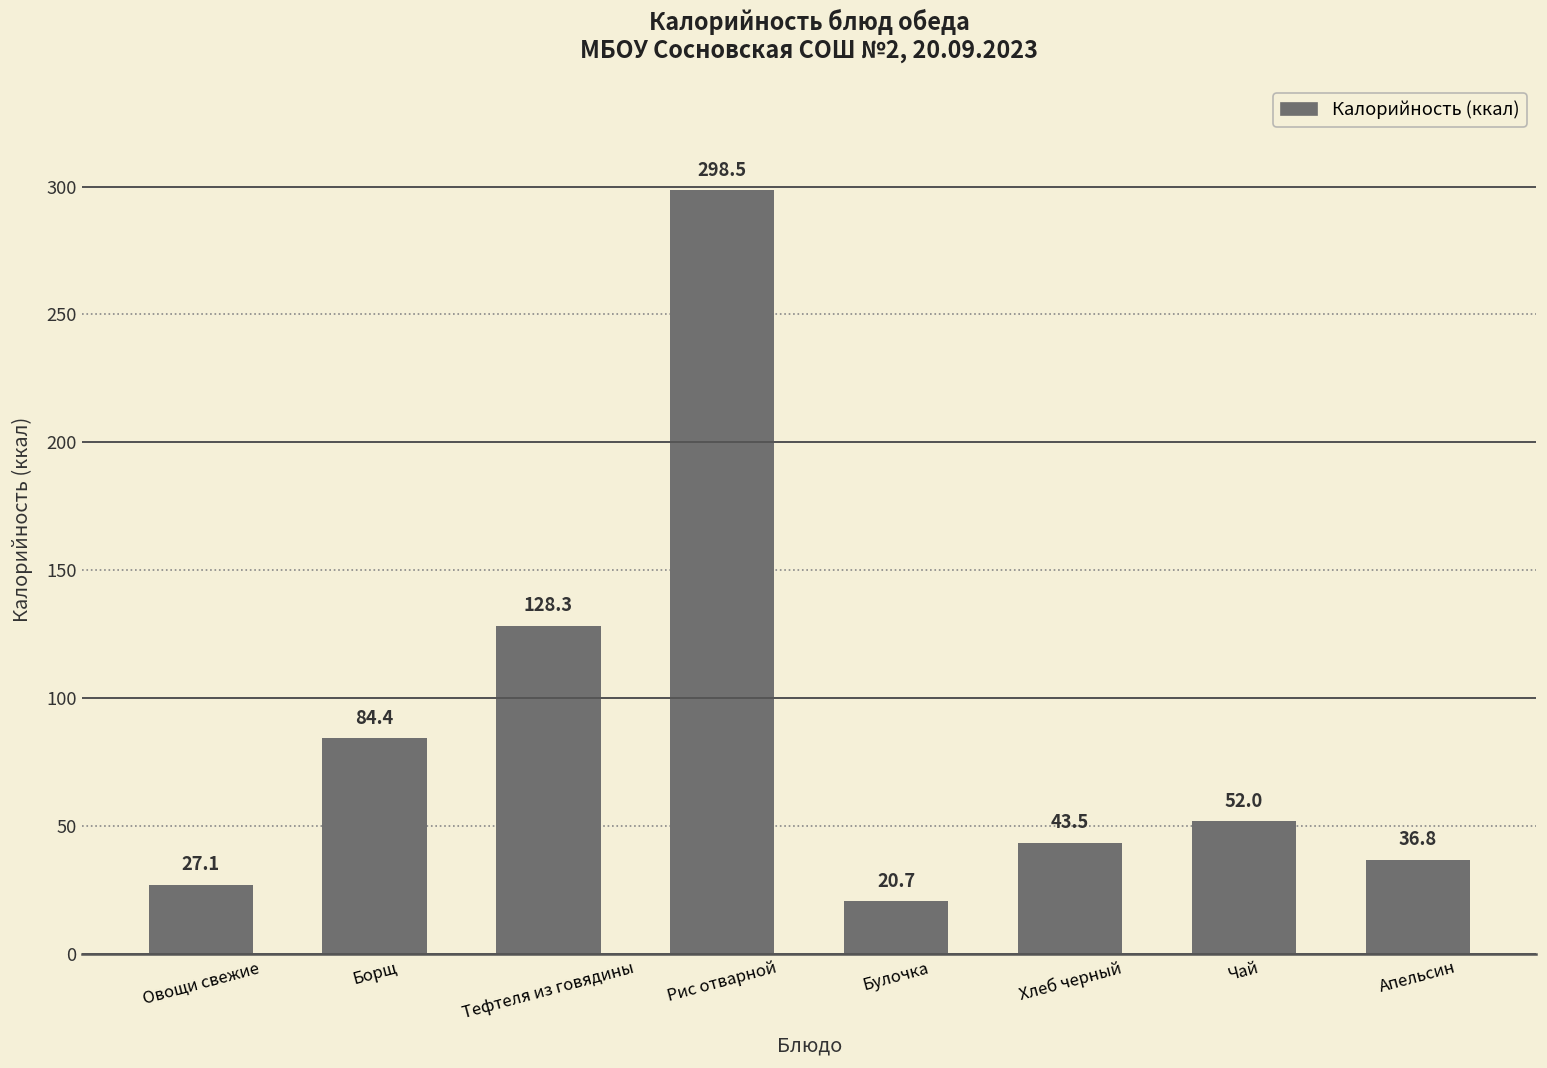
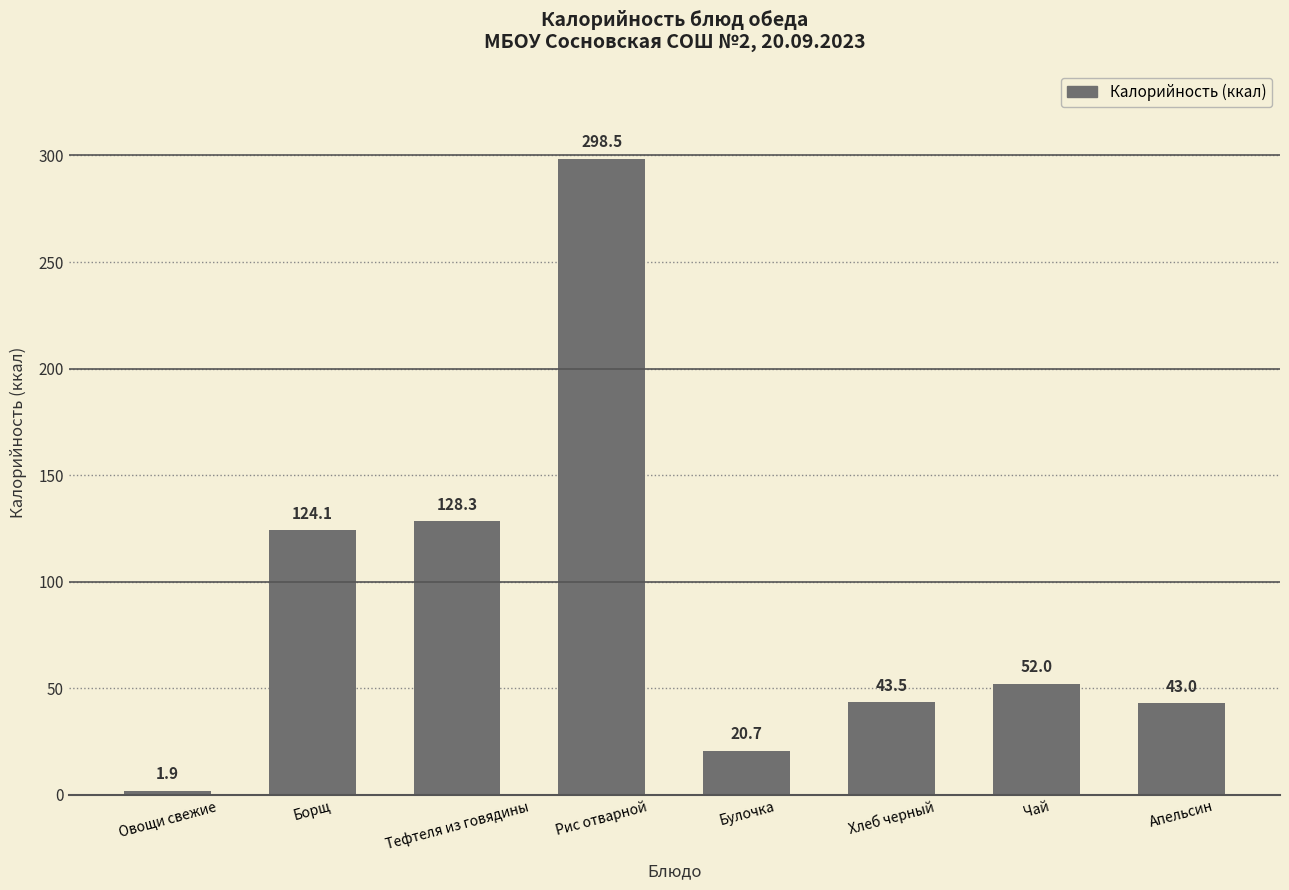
Овощи свежие: 27.1 -> 1.9
Борщ: 84.4 -> 124.1
Апельсин: 36.8 -> 43.0
